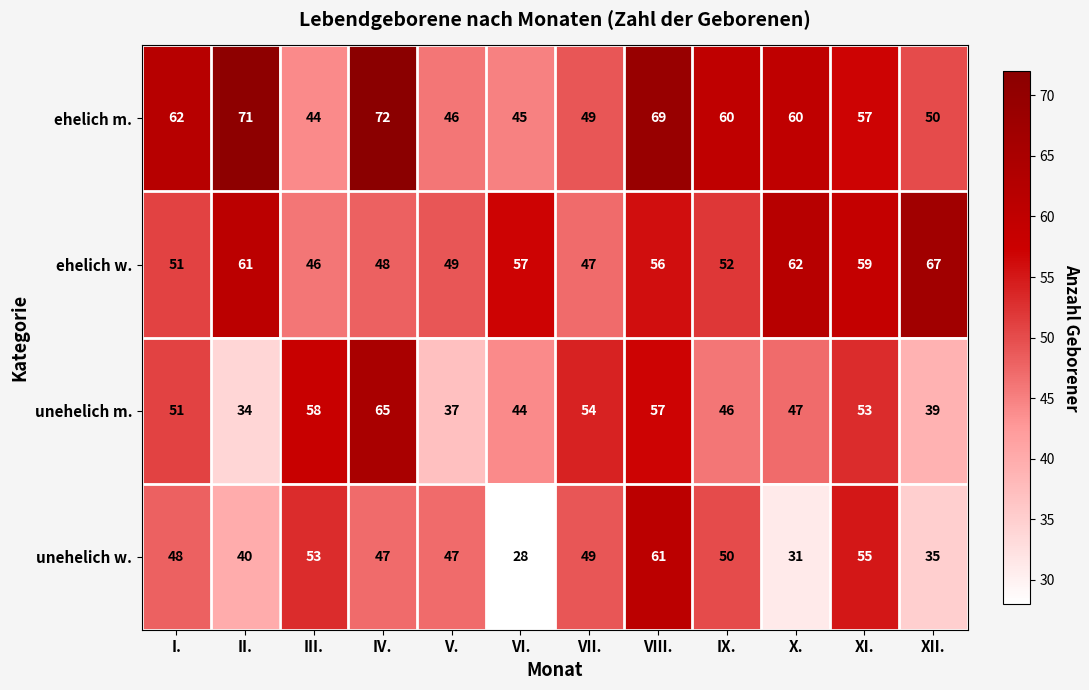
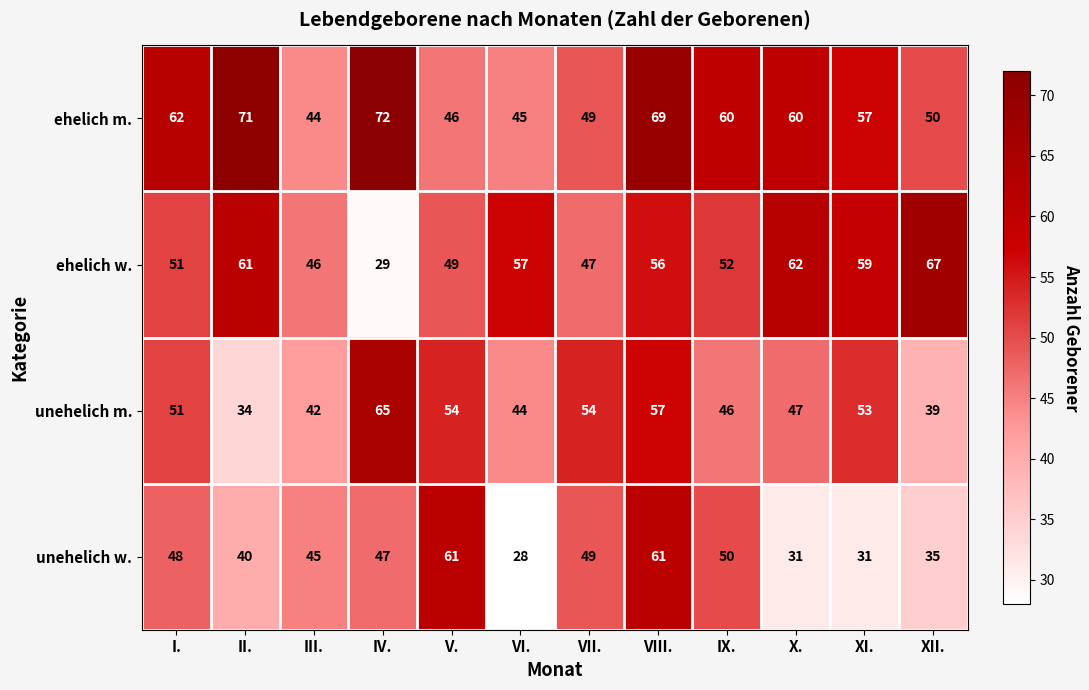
ehelich w., IV.: 48 -> 29
unehelich m., III.: 58 -> 42
unehelich m., V.: 37 -> 54
unehelich w., III.: 53 -> 45
unehelich w., V.: 47 -> 61
unehelich w., XI.: 55 -> 31
